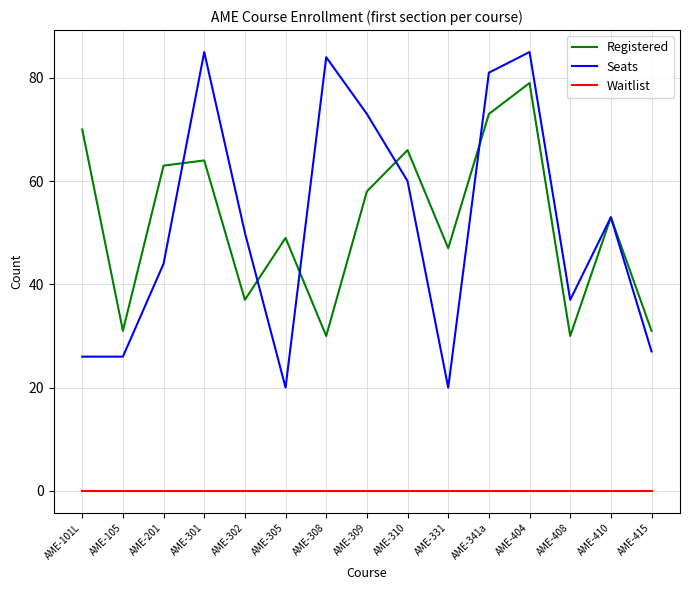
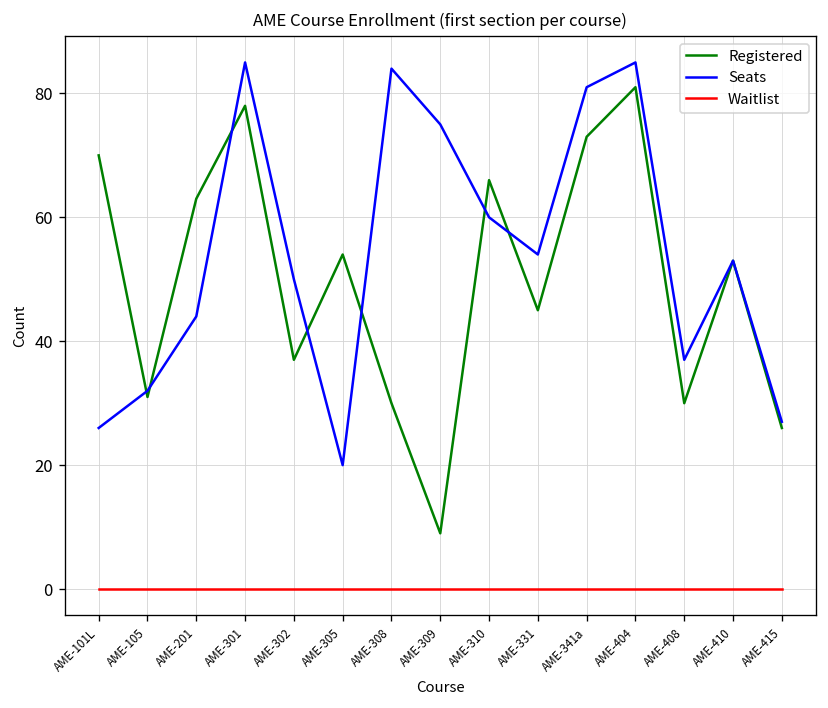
Seats, AME-105: 26 -> 32
Registered, AME-301: 64 -> 78
Registered, AME-305: 49 -> 54
Registered, AME-309: 58 -> 9
Seats, AME-309: 73 -> 75
Registered, AME-331: 47 -> 45
Seats, AME-331: 20 -> 54
Registered, AME-404: 79 -> 81
Registered, AME-415: 31 -> 26
